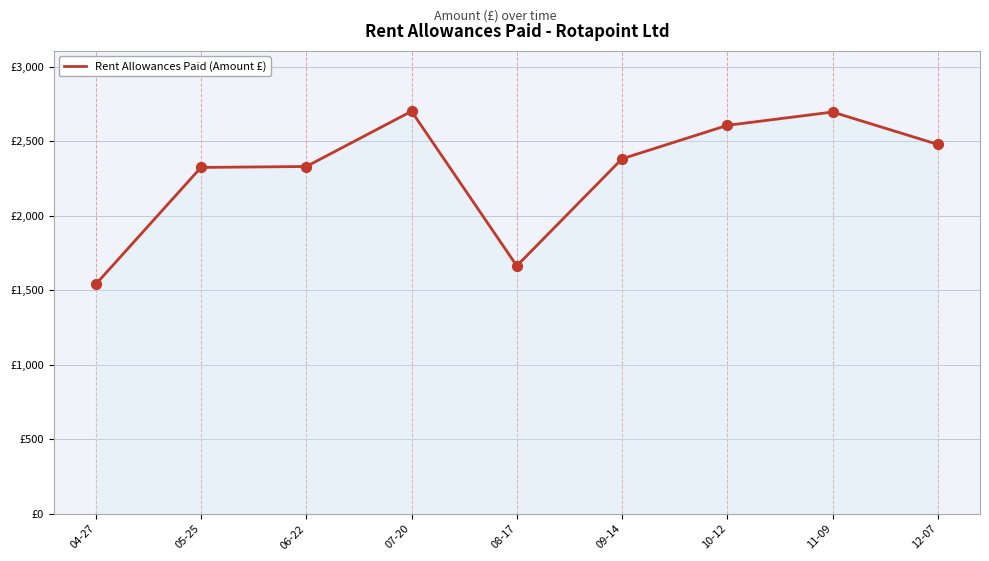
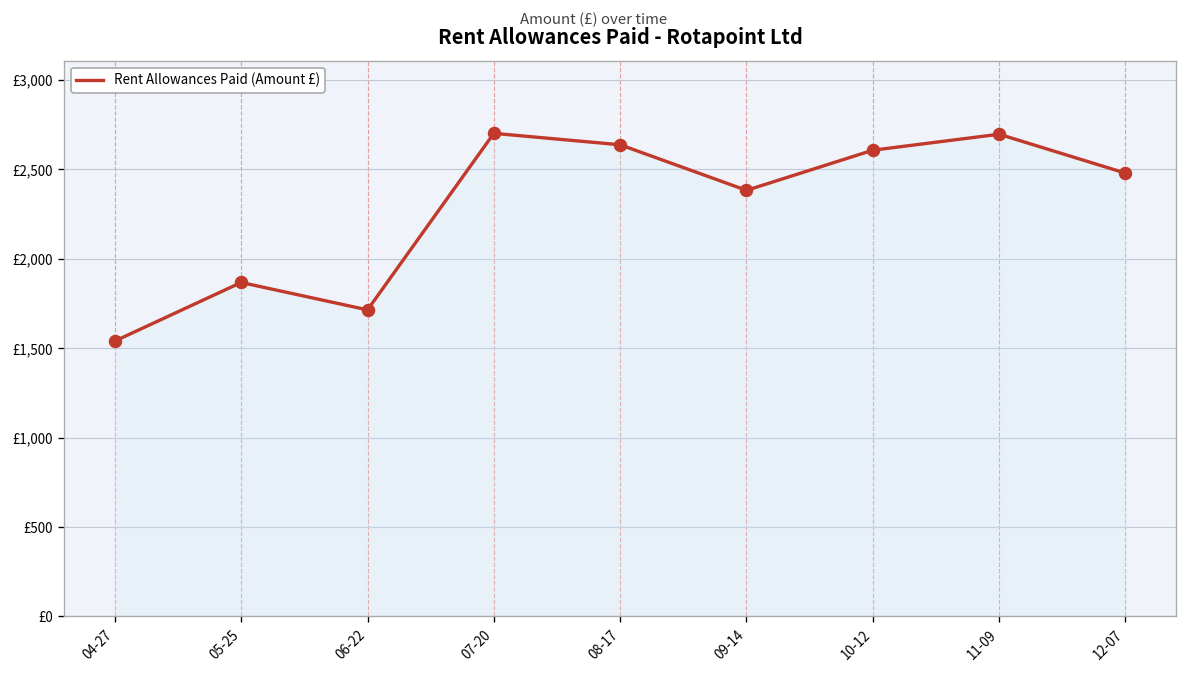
05-25: £2,320 -> £1,870
06-22: £2,330 -> £1,710
08-17: £1,660 -> £2,640
